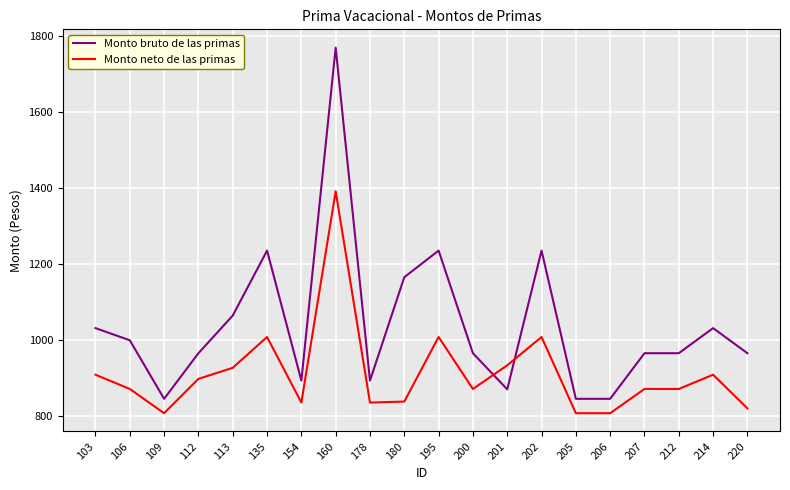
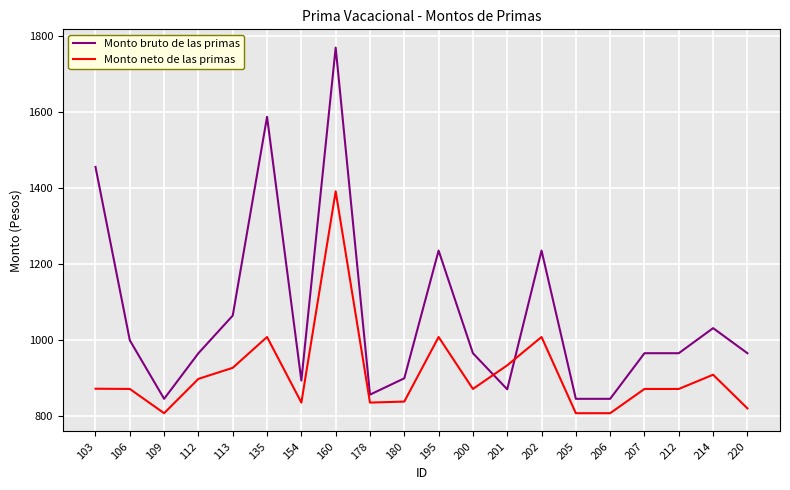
Monto bruto de las primas, 103: 1030 -> 1460
Monto neto de las primas, 103: 910 -> 870
Monto bruto de las primas, 135: 1240 -> 1590
Monto bruto de las primas, 178: 890 -> 860
Monto bruto de las primas, 180: 1170 -> 900
